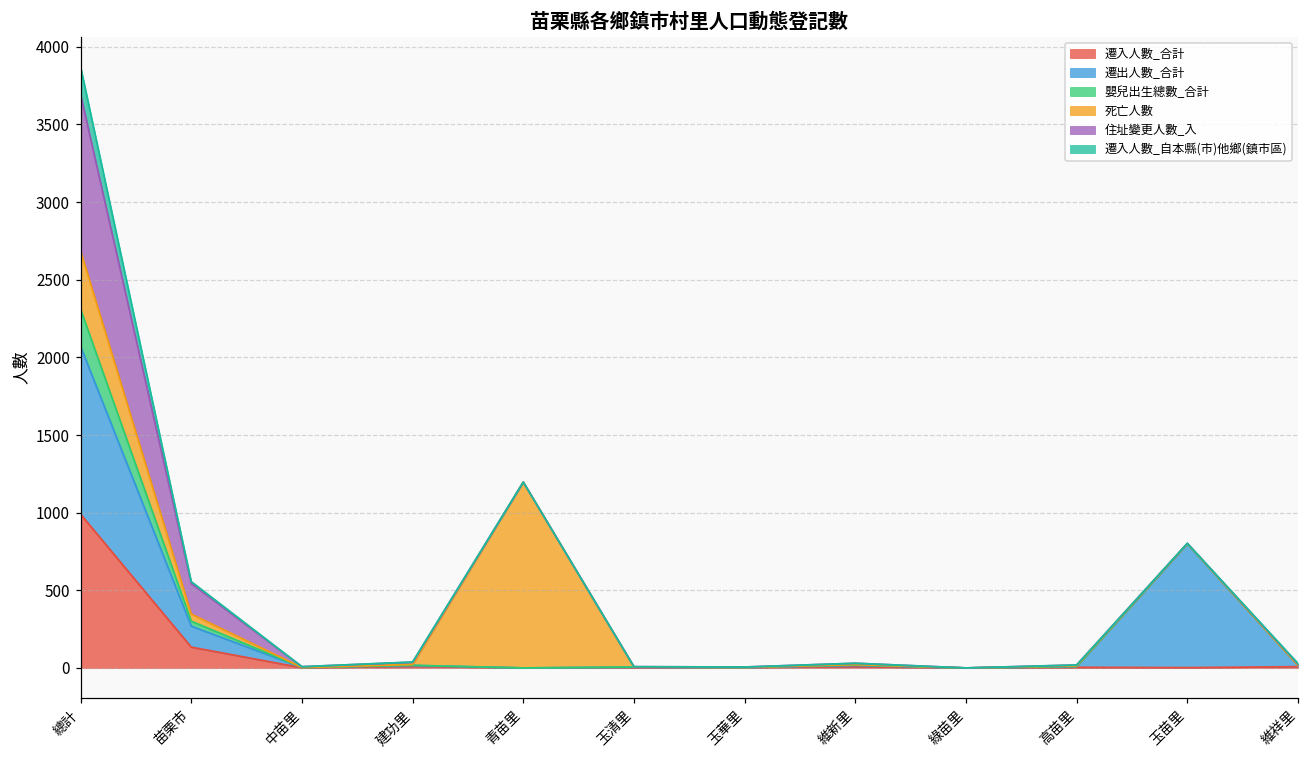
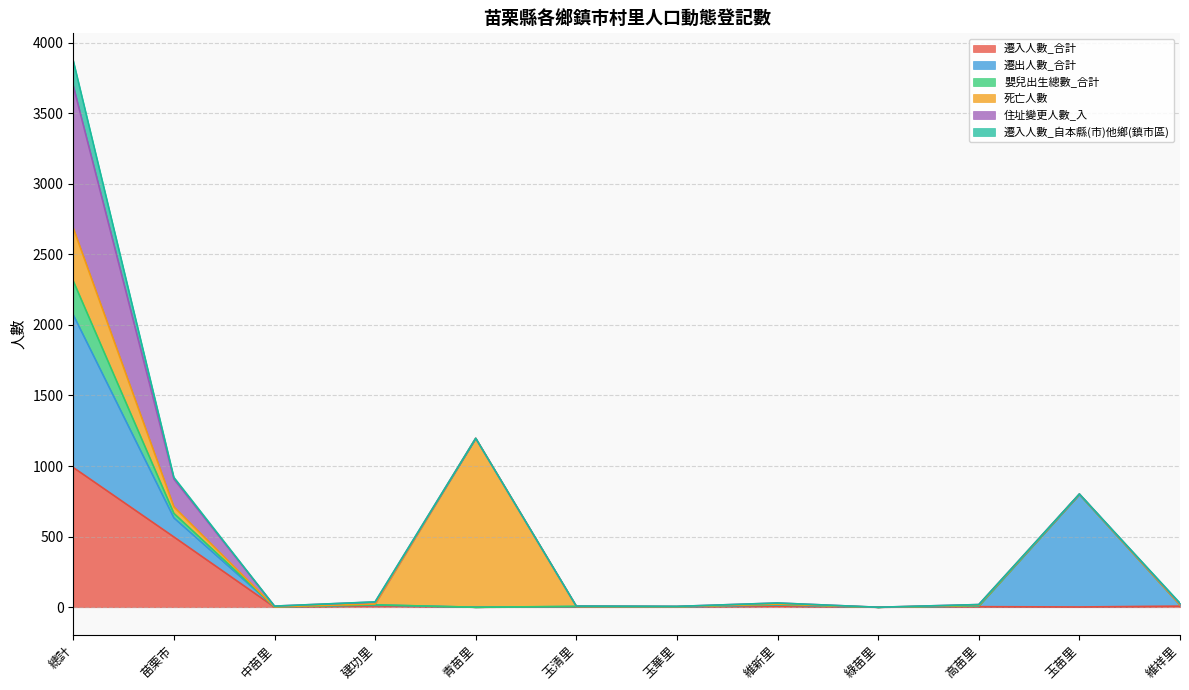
遷入人數_合計, 苗栗市: 130 -> 500
